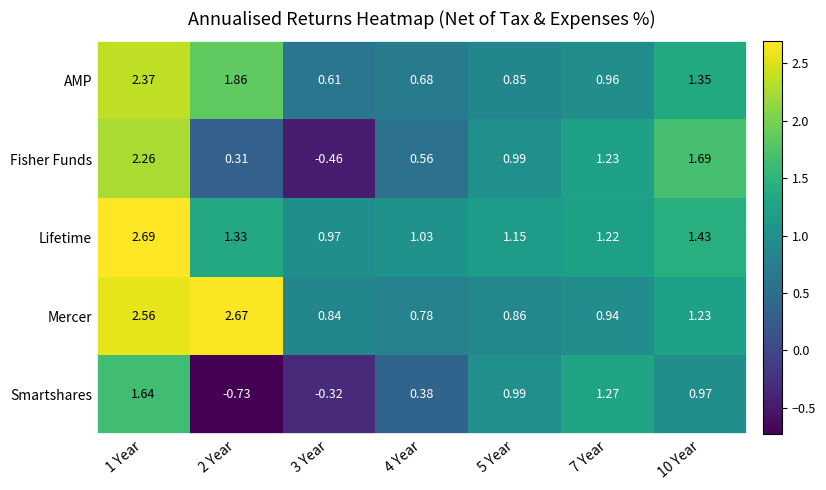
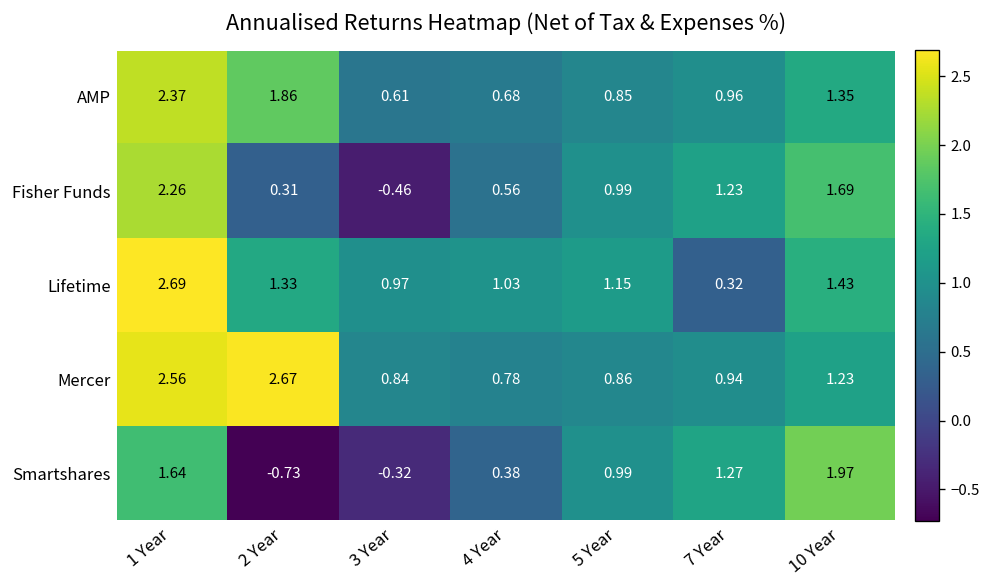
Lifetime, 7 Year: 1.22 -> 0.32
Smartshares, 10 Year: 0.97 -> 1.97
